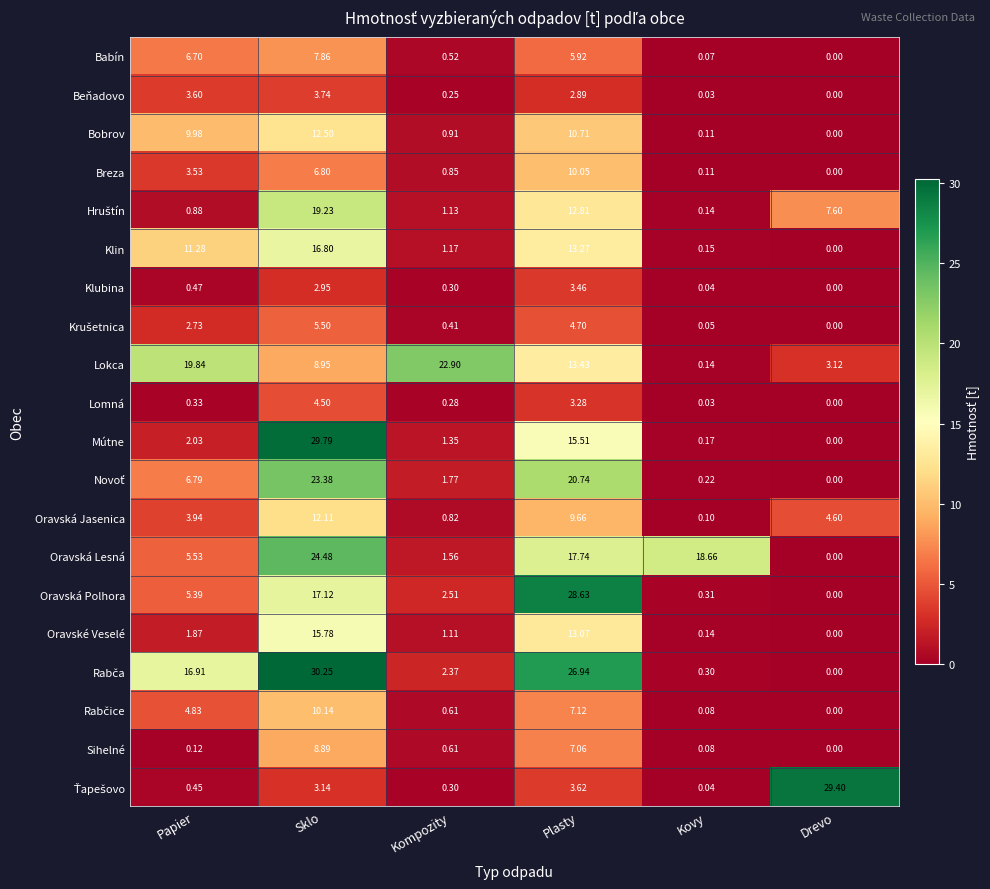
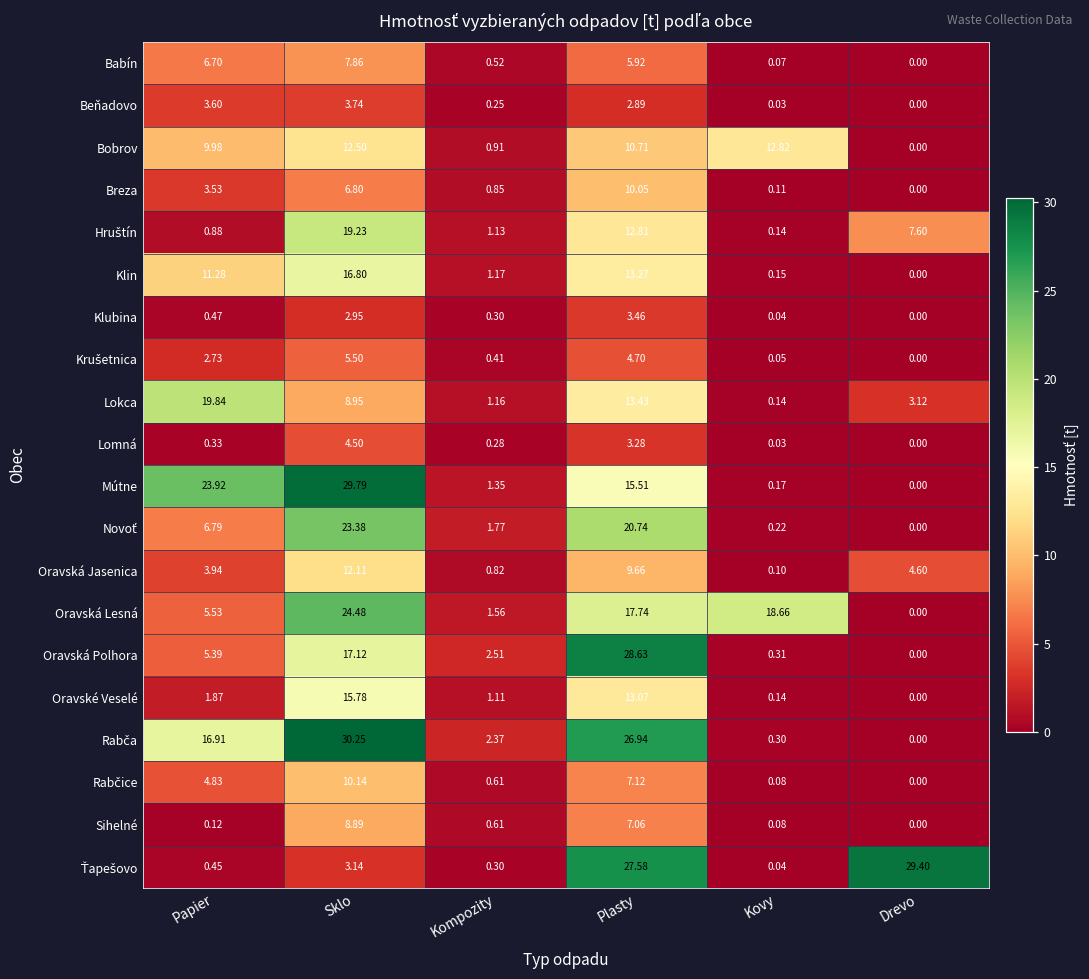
Bobrov, Kovy: 0.11 -> 12.82
Lokca, Kompozity: 22.90 -> 1.16
Mútne, Papier: 2.03 -> 23.92
Ťapešovo, Plasty: 3.62 -> 27.58
